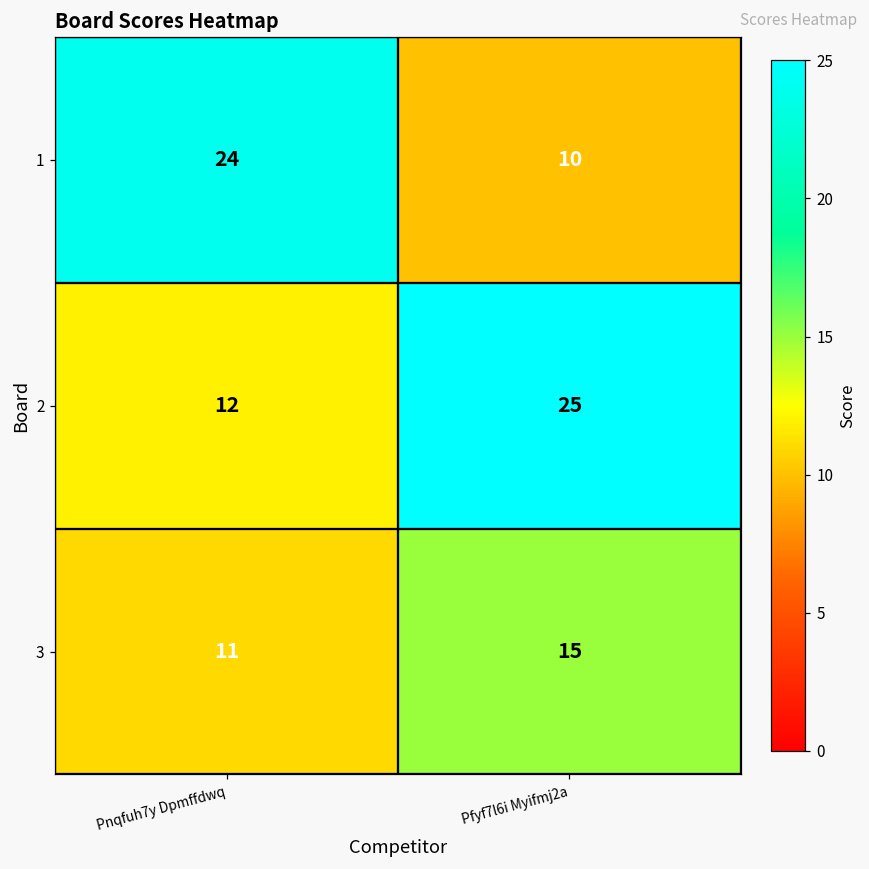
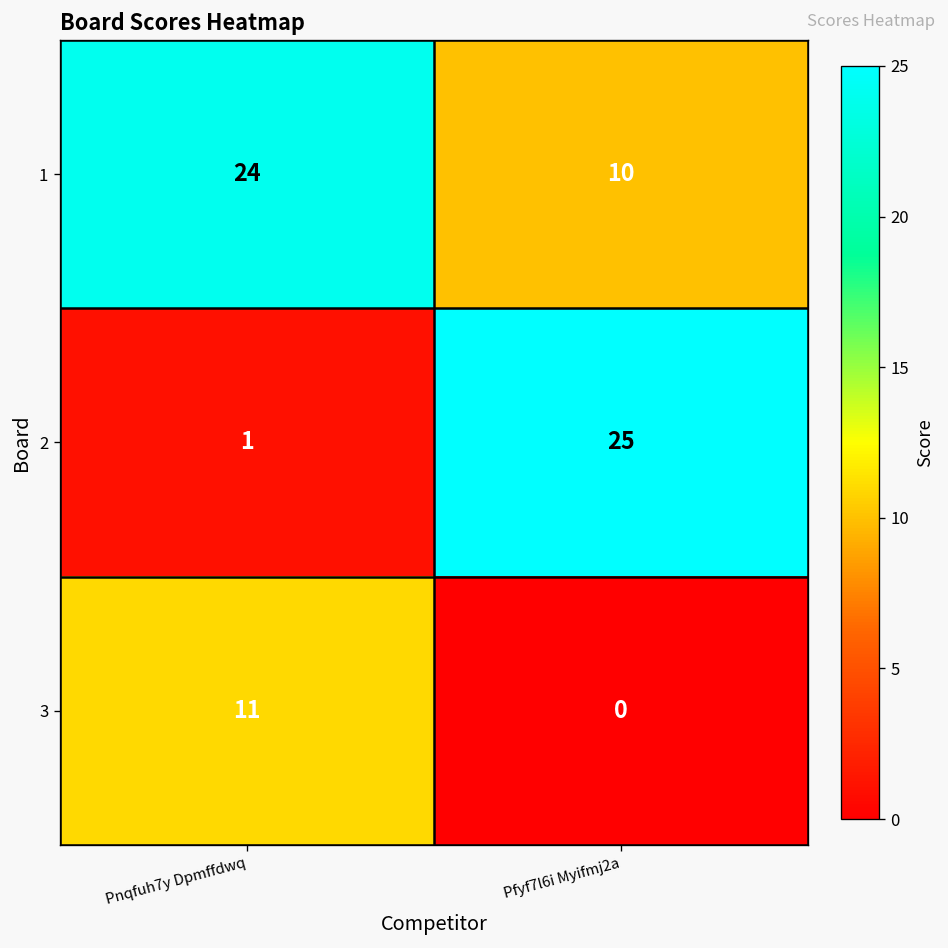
2, Pnqfuh7y Dpmffdwq: 12 -> 1
3, Pfyf7l6i Myifmj2a: 15 -> 0
